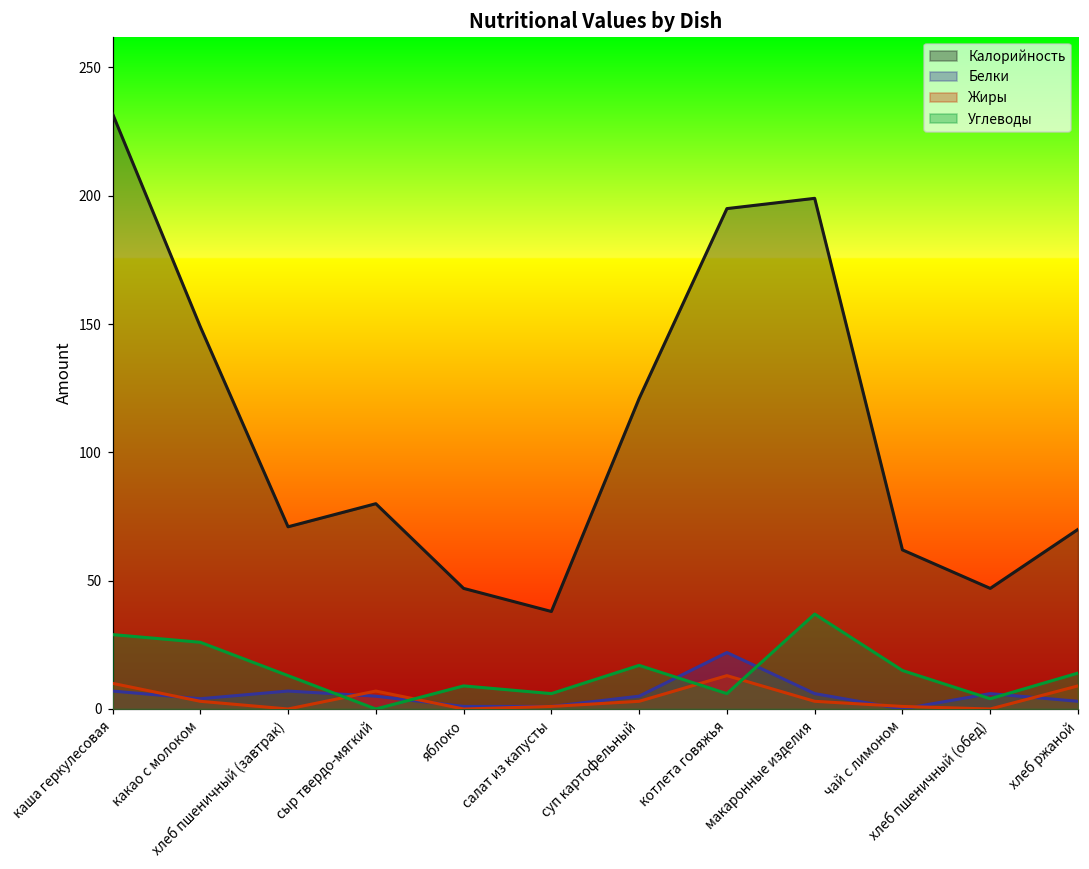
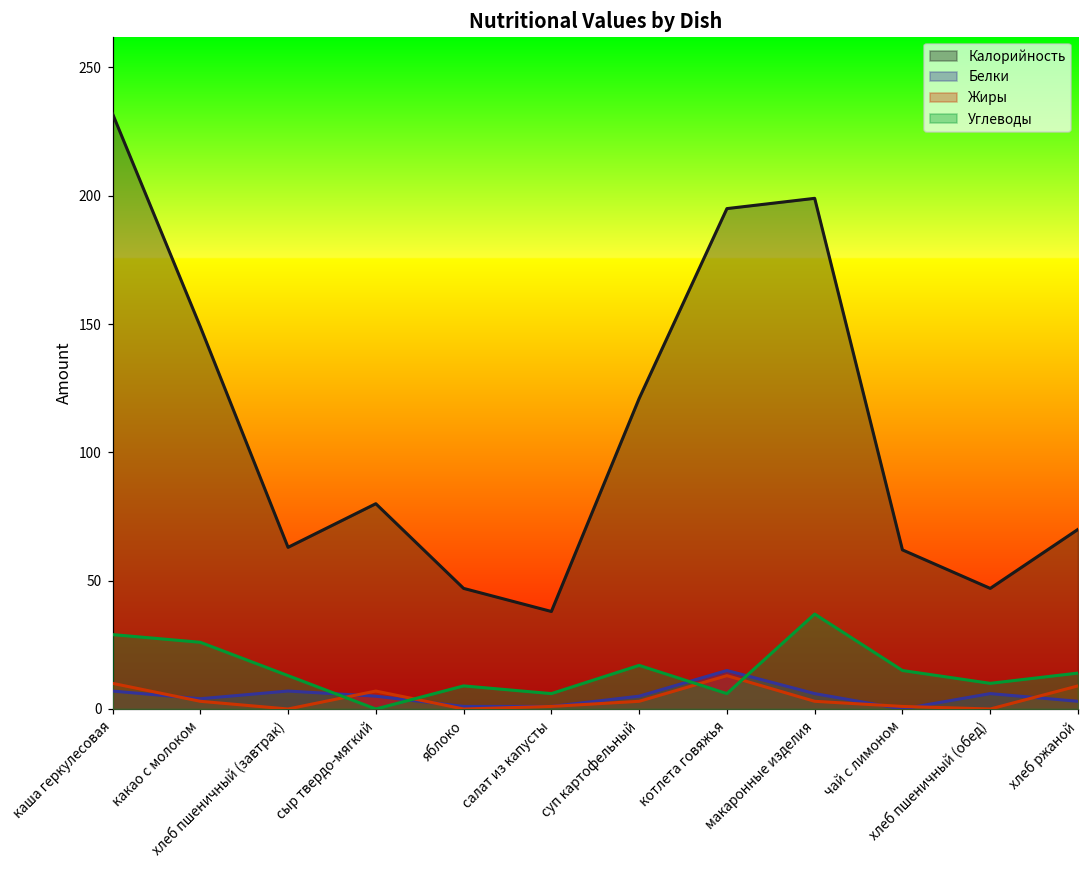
Калорийность, хлеб пшеничный (завтрак): 71 -> 63
Белки, котлета говяжья: 22 -> 15
Углеводы, хлеб пшеничный (обед): 4 -> 10
